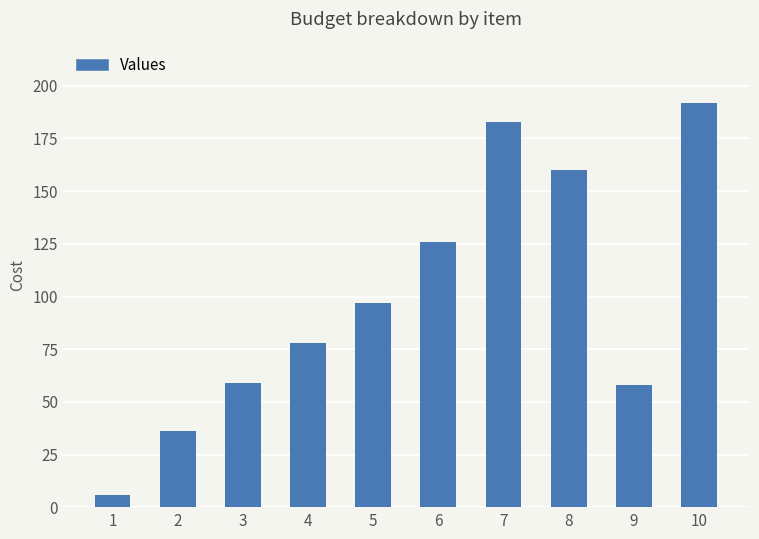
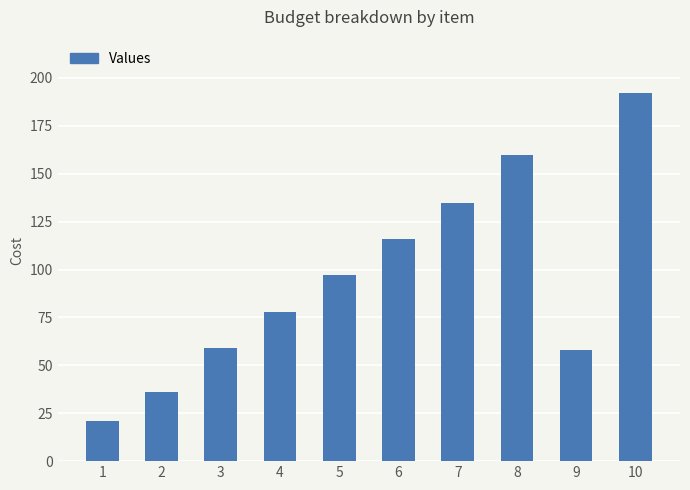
1: 6 -> 21
6: 126 -> 116
7: 183 -> 135
